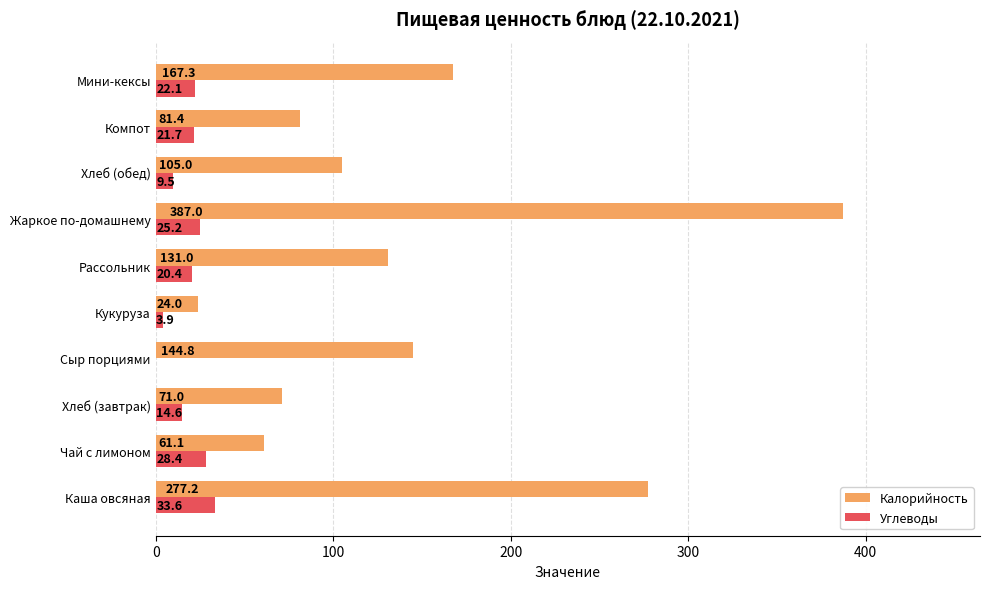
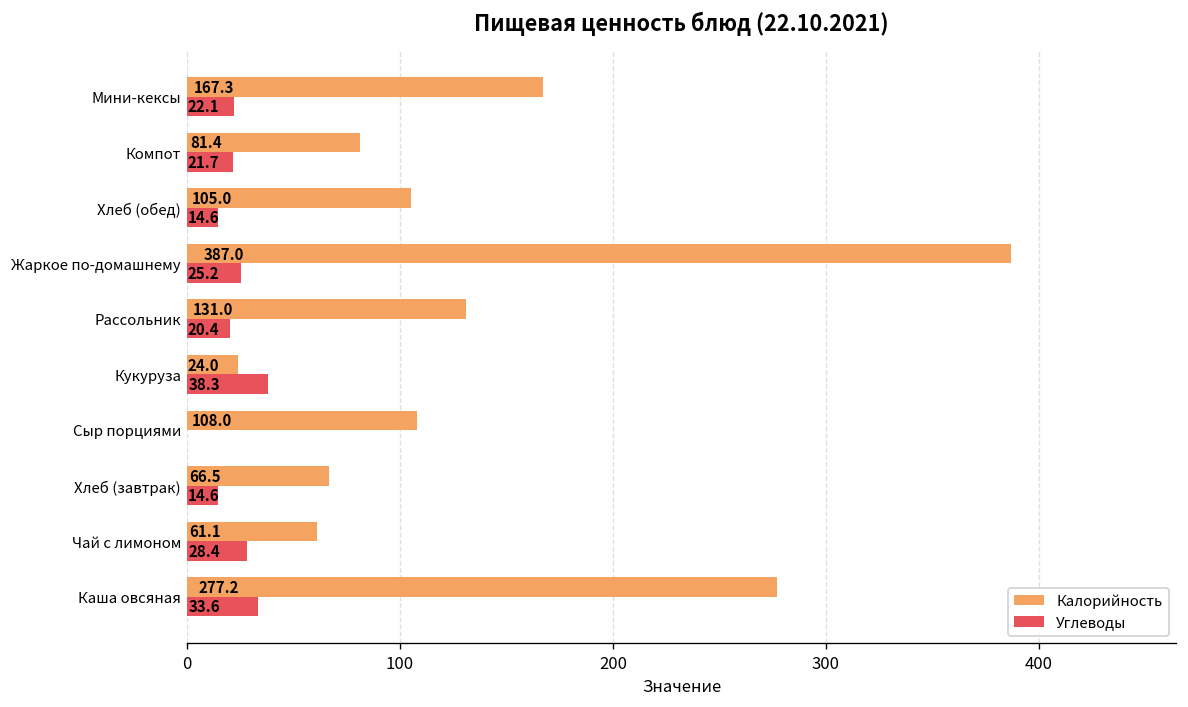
Углеводы, Хлеб (обед): 9.5 -> 14.6
Углеводы, Кукуруза: 3.9 -> 38.3
Калорийность, Сыр порциями: 144.8 -> 108.0
Калорийность, Хлеб (завтрак): 71.0 -> 66.5
